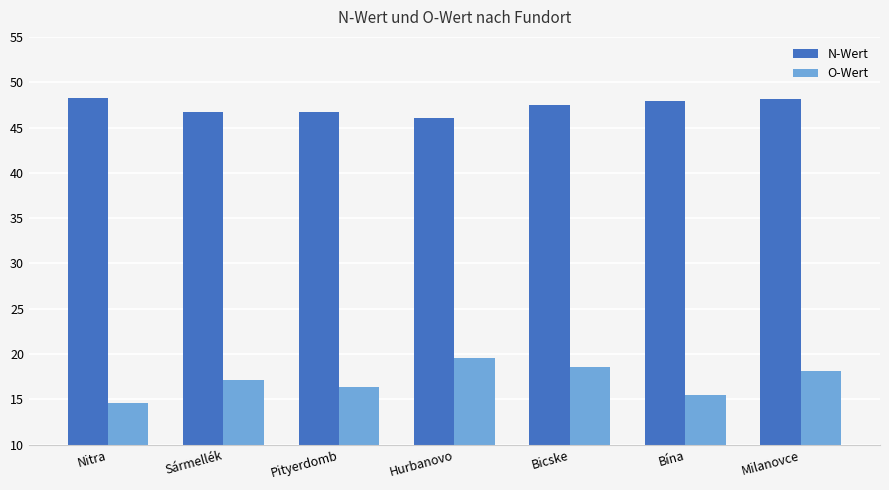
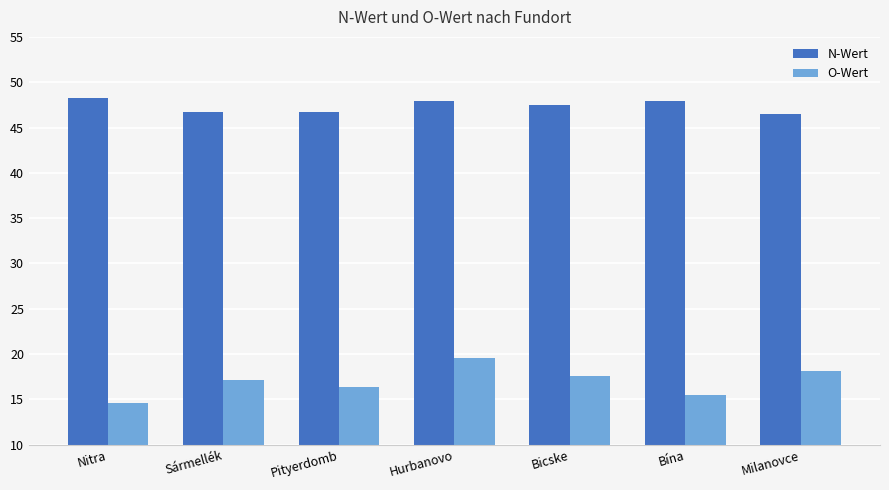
N-Wert, Hurbanovo: 46 -> 48
O-Wert, Bicske: 19 -> 18
N-Wert, Milanovce: 48 -> 47
